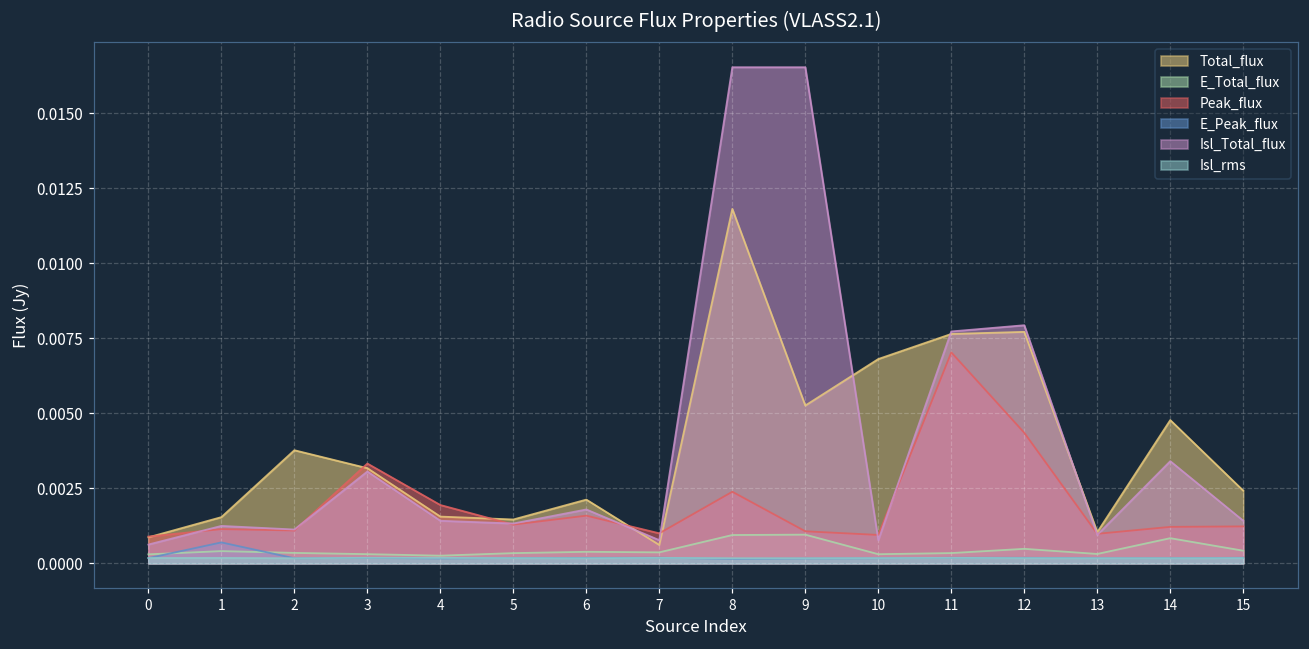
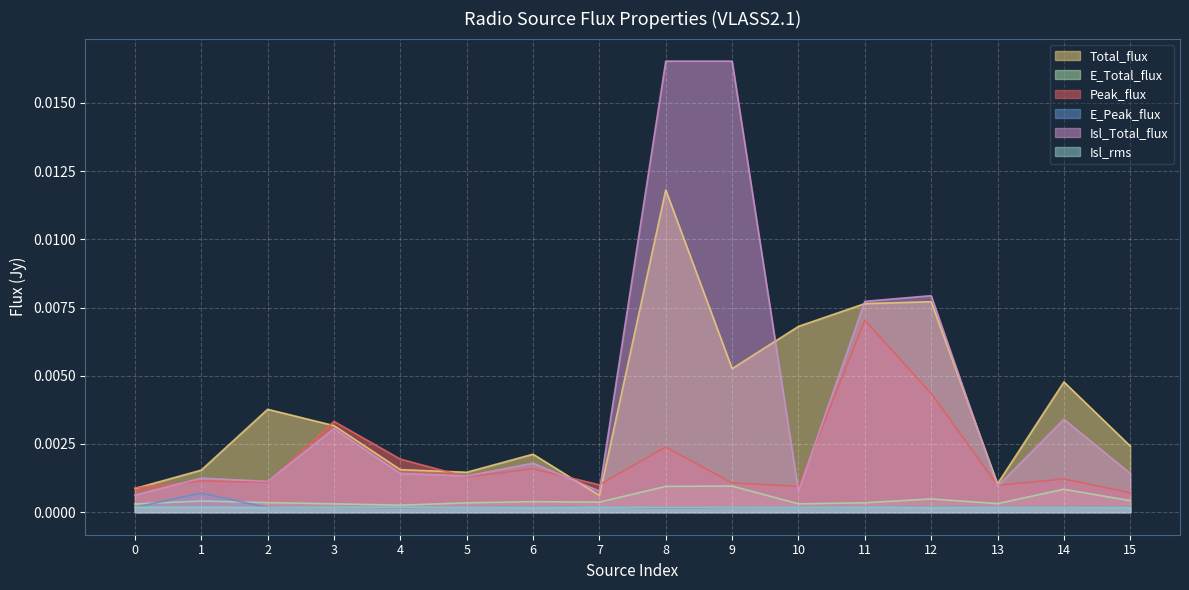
Peak_flux, 15: 0.0012 -> 0.0007
